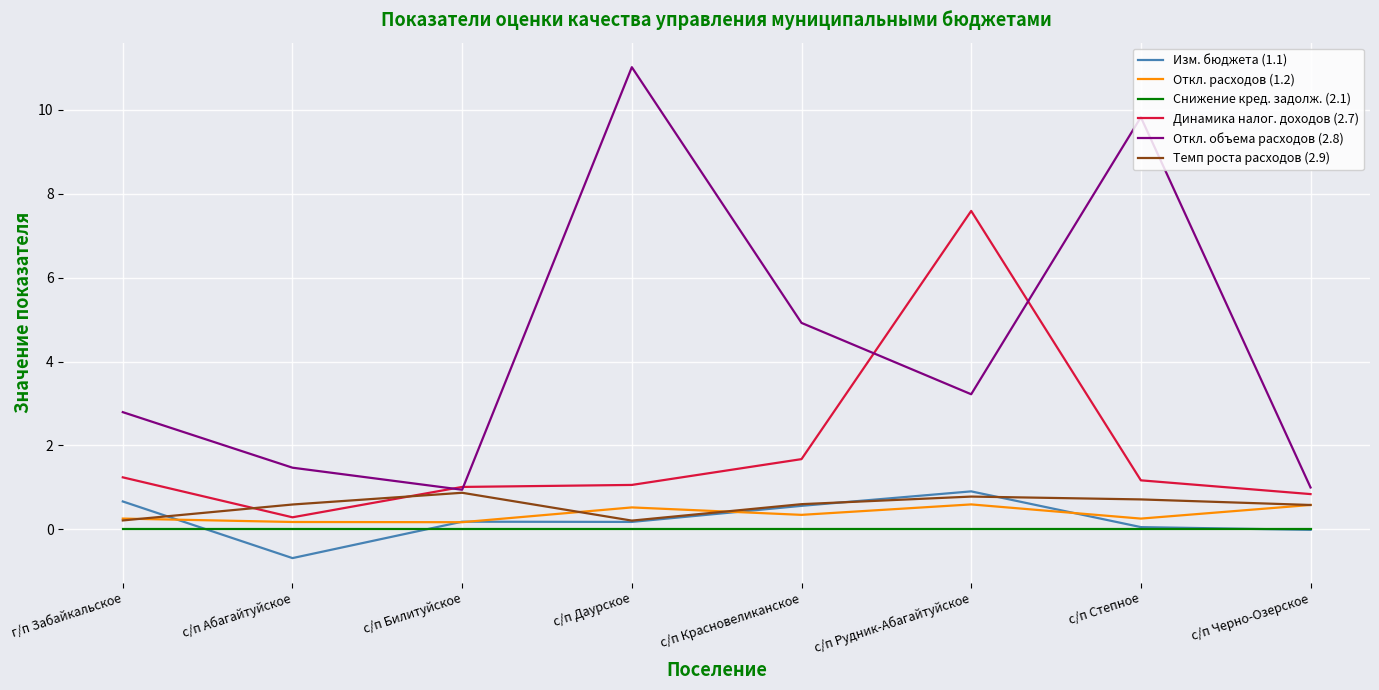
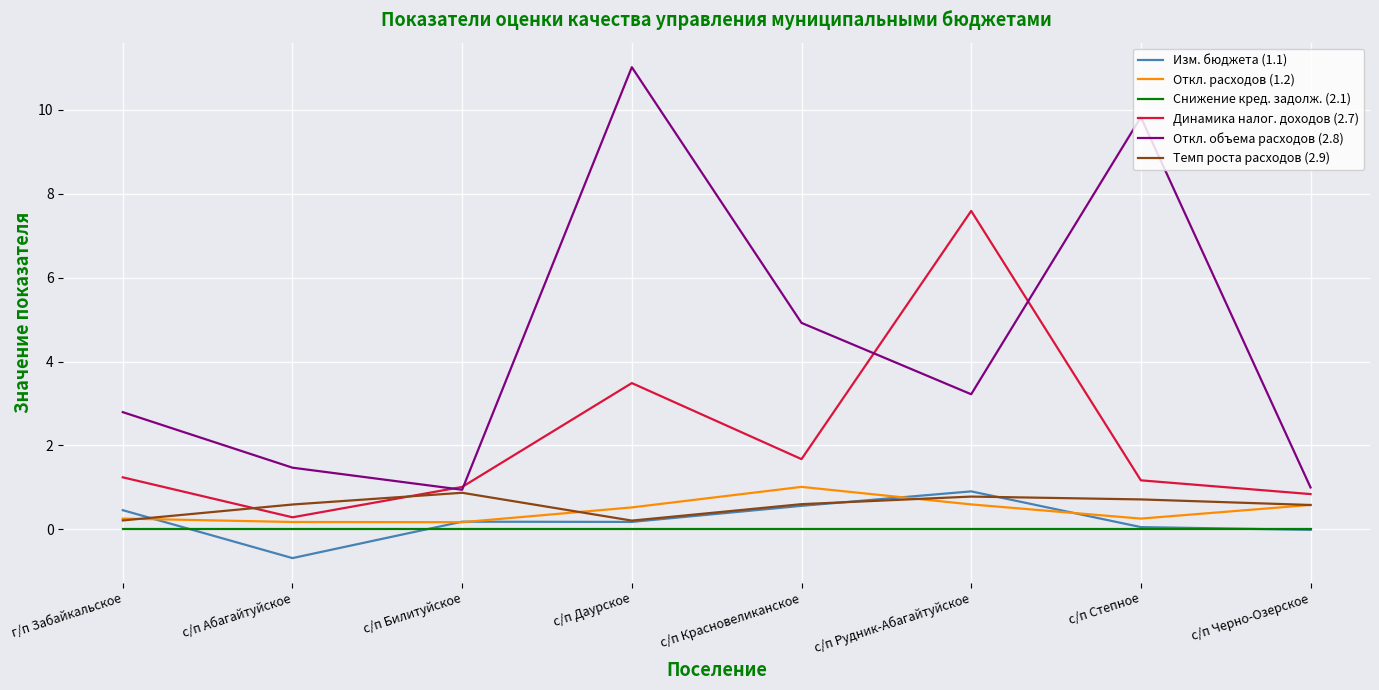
Изм. бюджета (1.1), г/п Забайкальское: 0.7 -> 0.5
Динамика налог. доходов (2.7), с/п Даурское: 1.1 -> 3.5
Откл. расходов (1.2), с/п Красновеликанское: 0.3 -> 1.0
